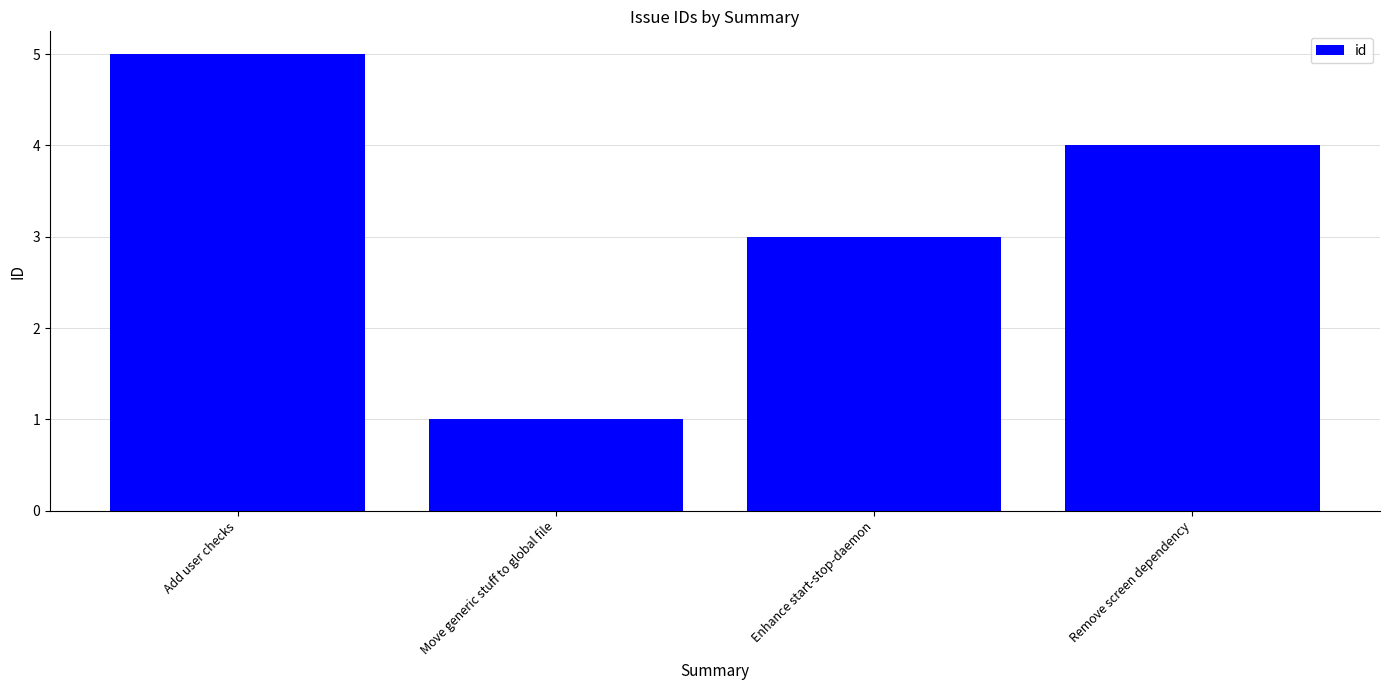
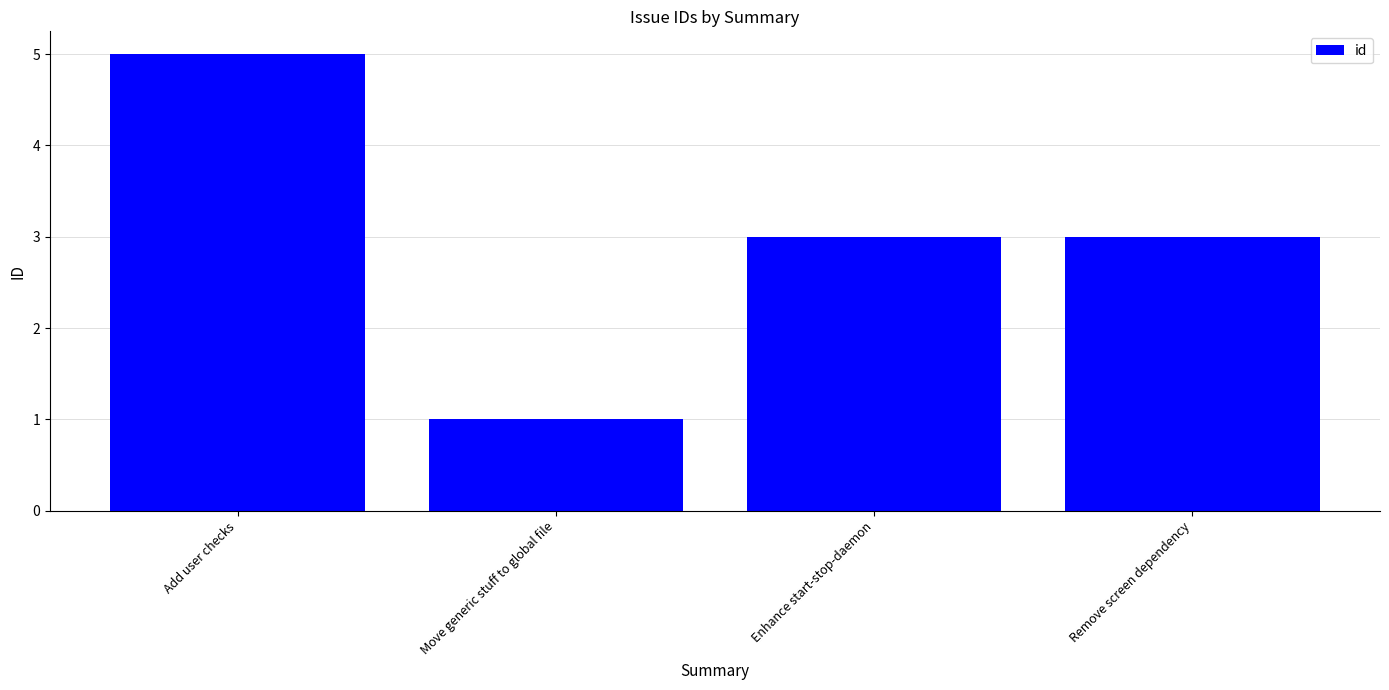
Remove screen dependency: 4 -> 3
